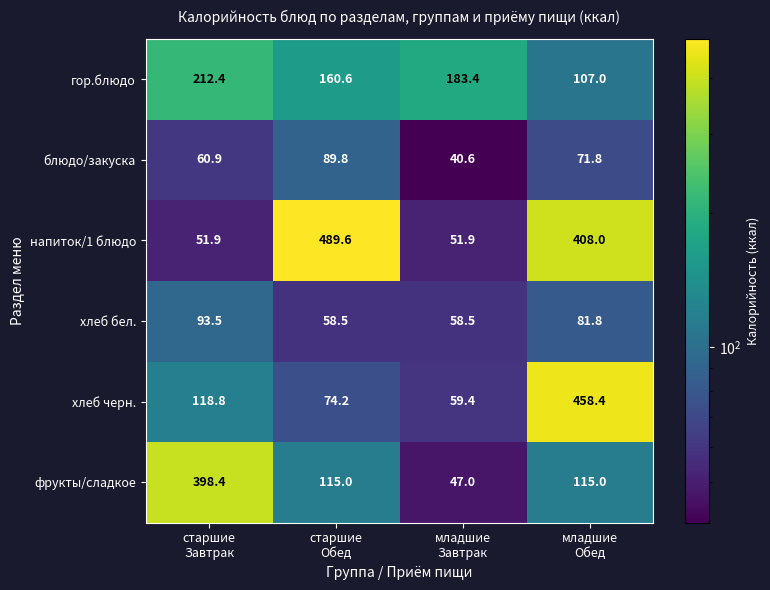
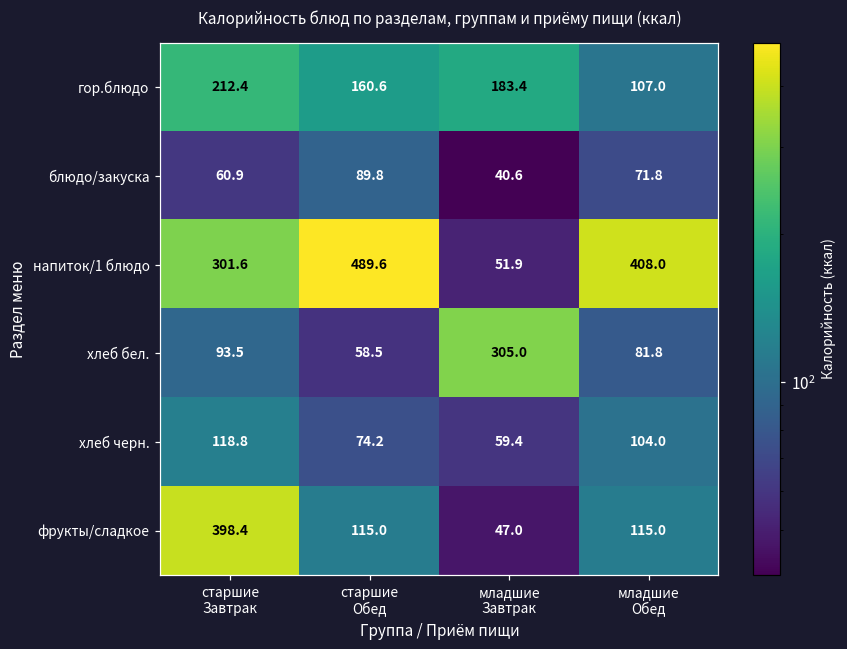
напиток/1 блюдо, старшие Завтрак: 51.9 -> 301.6
хлеб бел., младшие Завтрак: 58.5 -> 305.0
хлеб черн., младшие Обед: 458.4 -> 104.0
